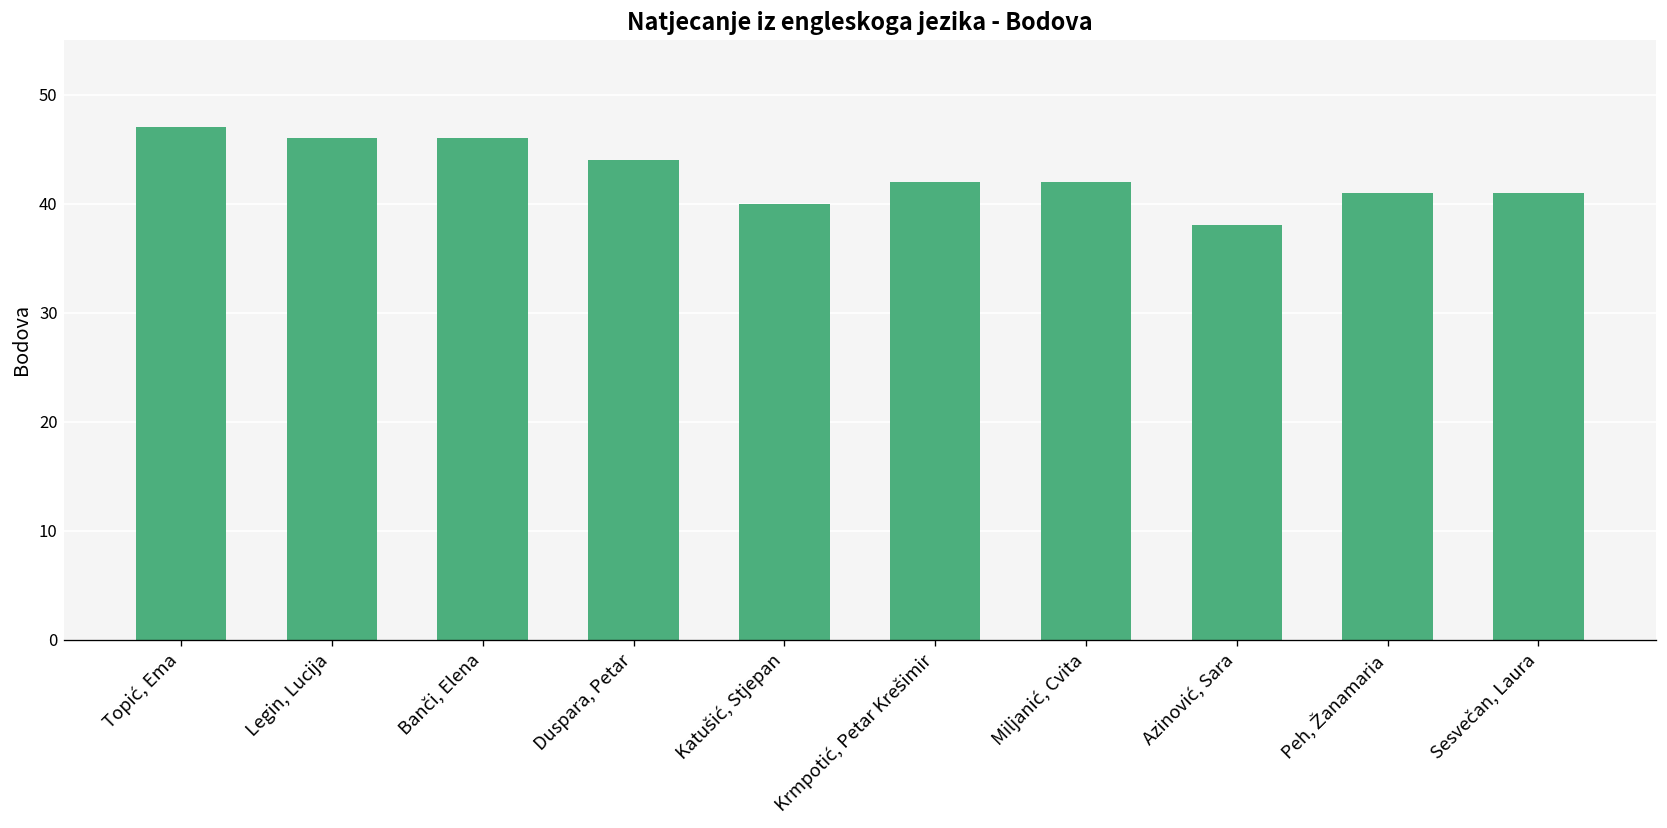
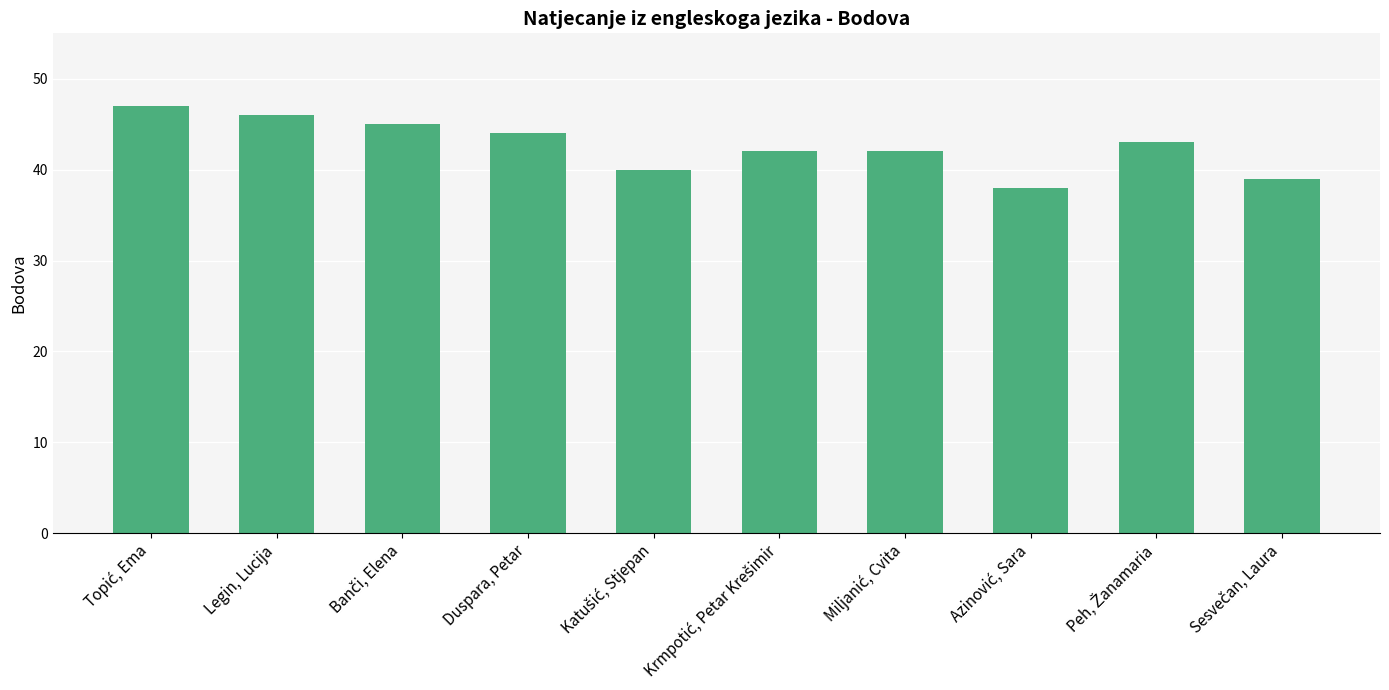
Banči, Elena: 46 -> 45
Peh, Žanamaria: 41 -> 43
Sesvečan, Laura: 41 -> 39
